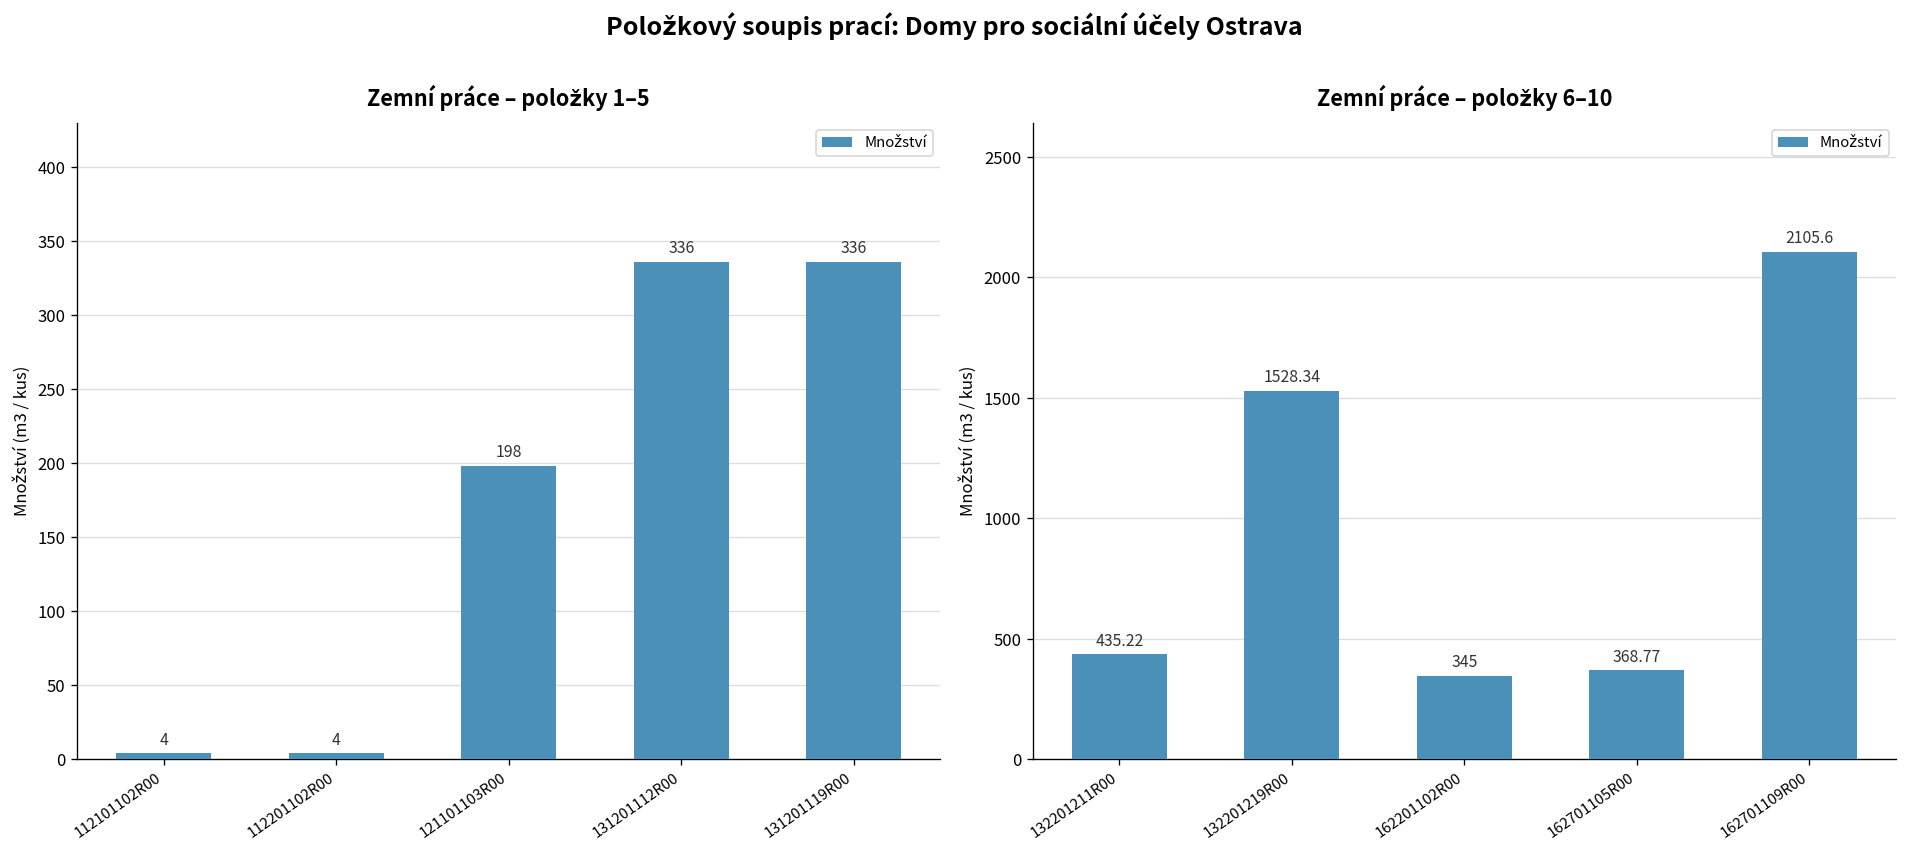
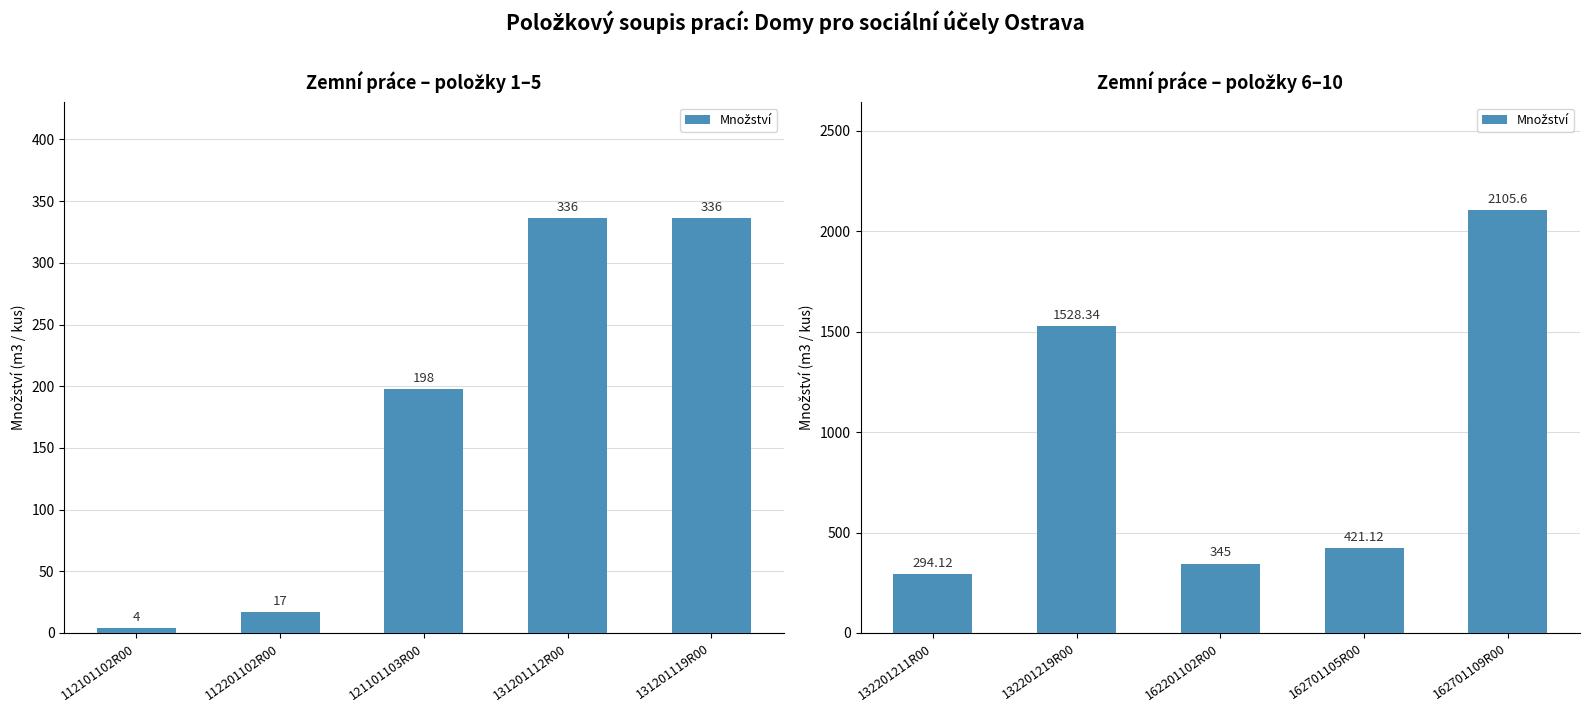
Zemní práce – položky 1–5, 112201102R00: 4 -> 17
Zemní práce – položky 6–10, 132201211R00: 435.22 -> 294.12
Zemní práce – položky 6–10, 162701105R00: 368.77 -> 421.12
